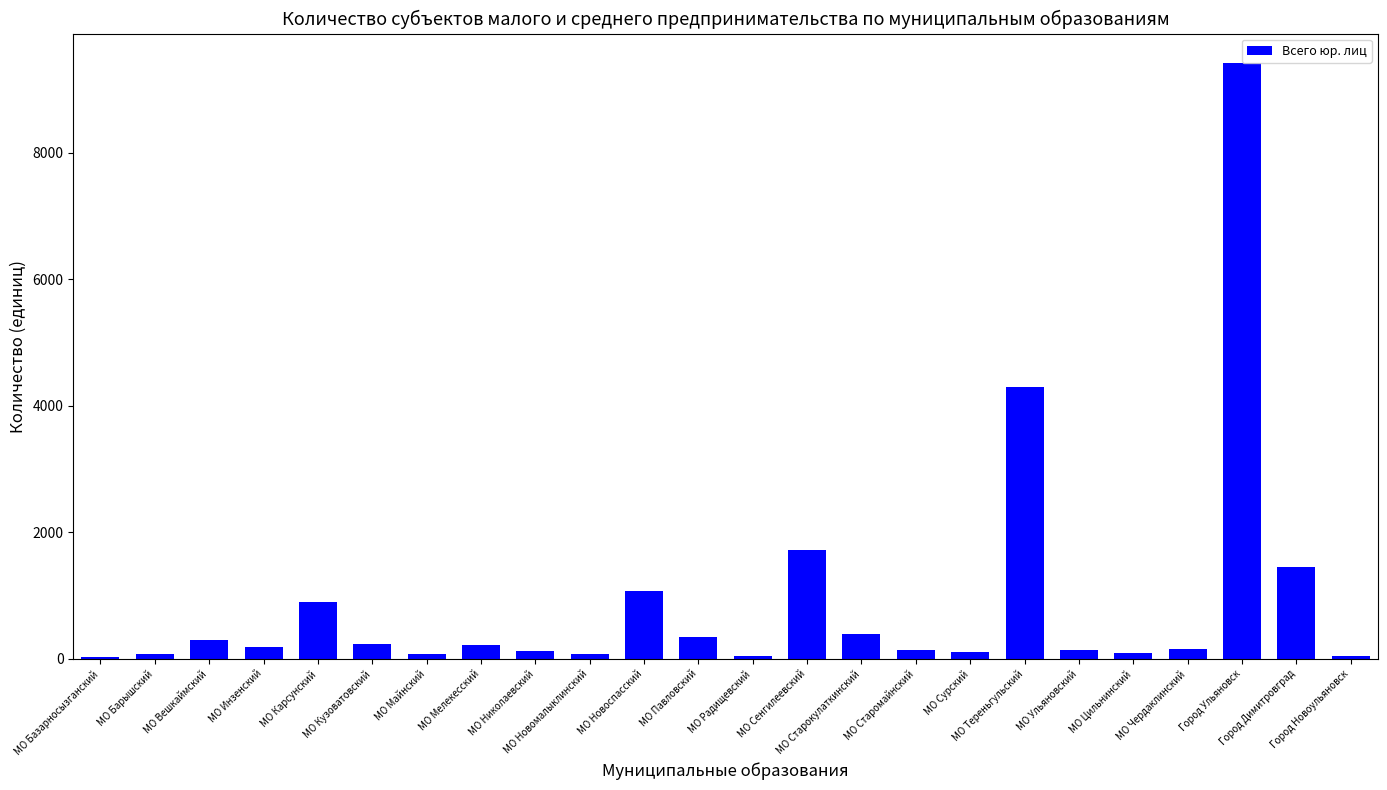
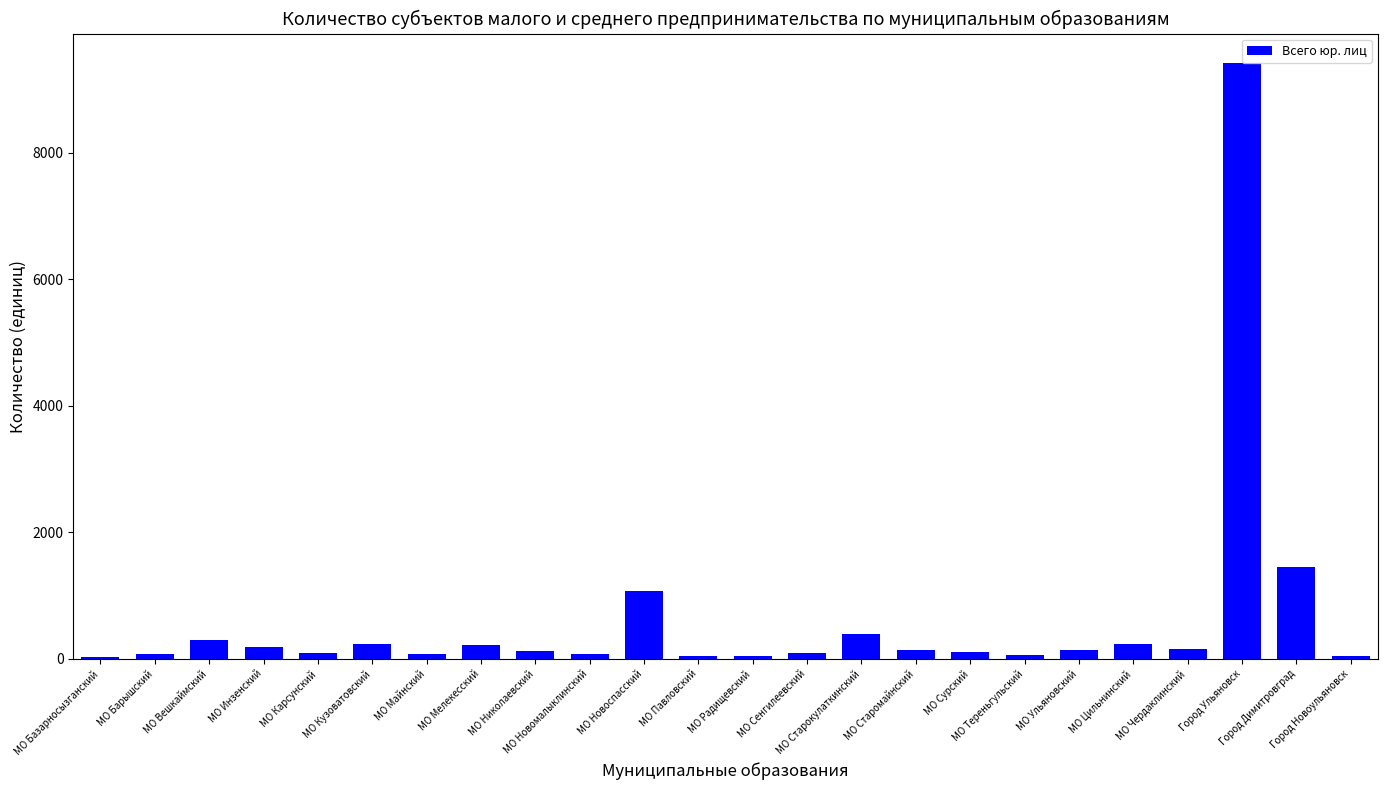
МО Карсунский: 900 -> 100
МО Павловский: 300 -> 100
МО Сенгилеевский: 1700 -> 100
МО Тереньгульский: 4300 -> 100
МО Цильнинский: 100 -> 200
